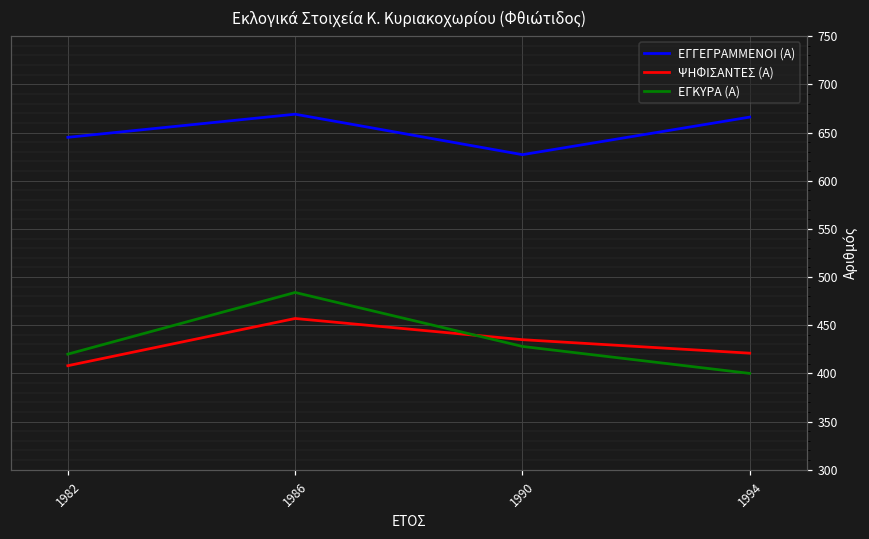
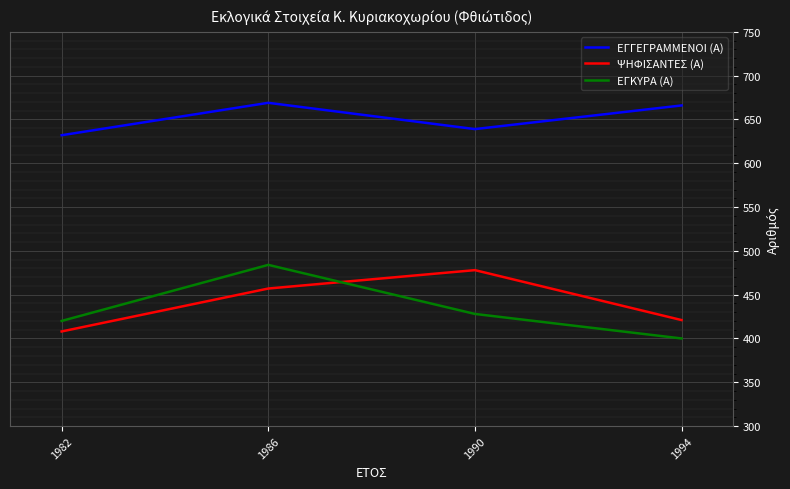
ΕΓΓΕΓΡΑΜΜΕΝΟΙ (Α), 1982: 650 -> 630
ΕΓΓΕΓΡΑΜΜΕΝΟΙ (Α), 1990: 630 -> 640
ΨΗΦΙΣΑΝΤΕΣ (Α), 1990: 440 -> 480
